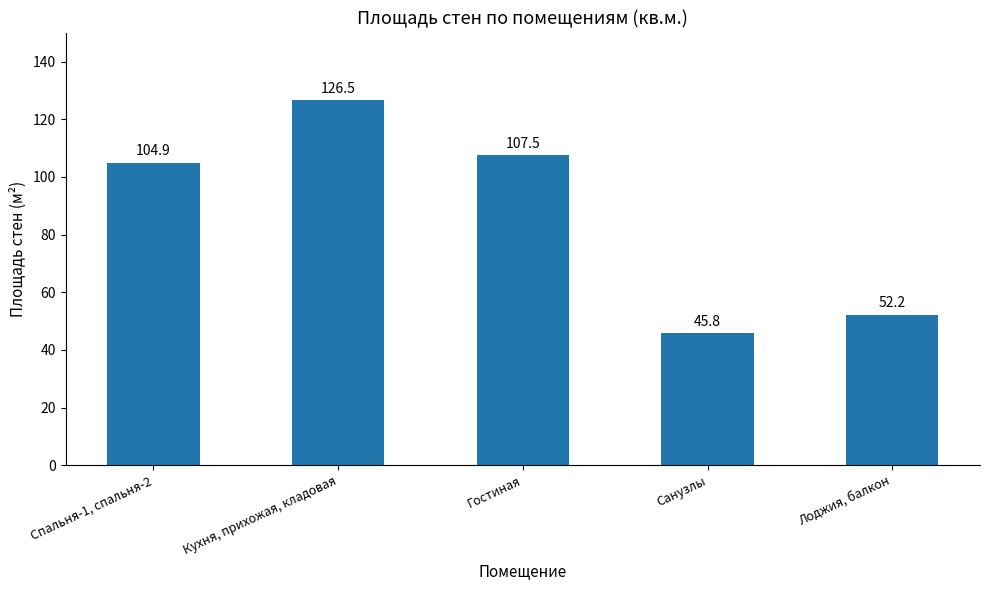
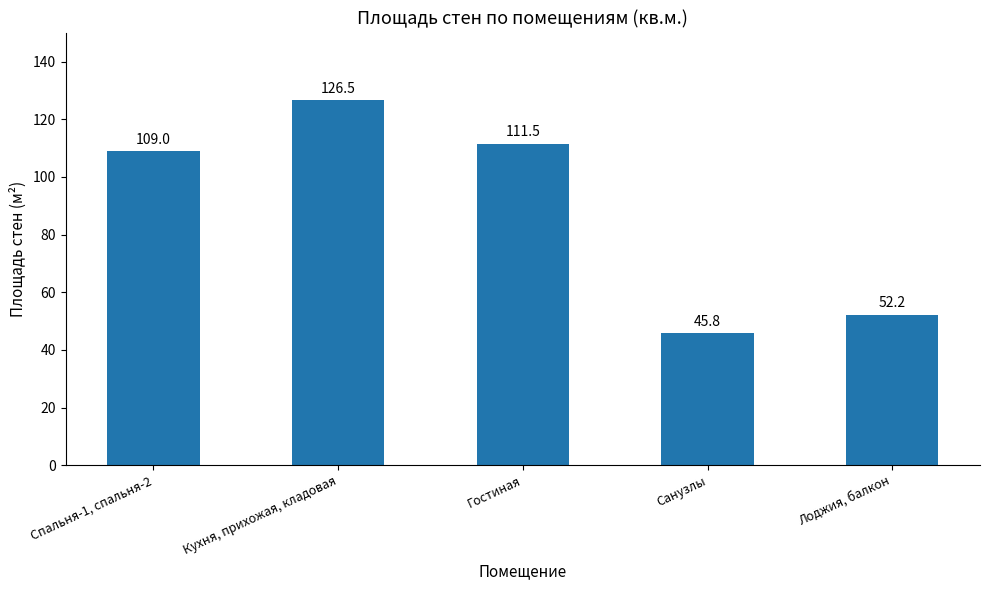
Спальня-1, спальня-2: 104.9 -> 109.0
Гостиная: 107.5 -> 111.5
